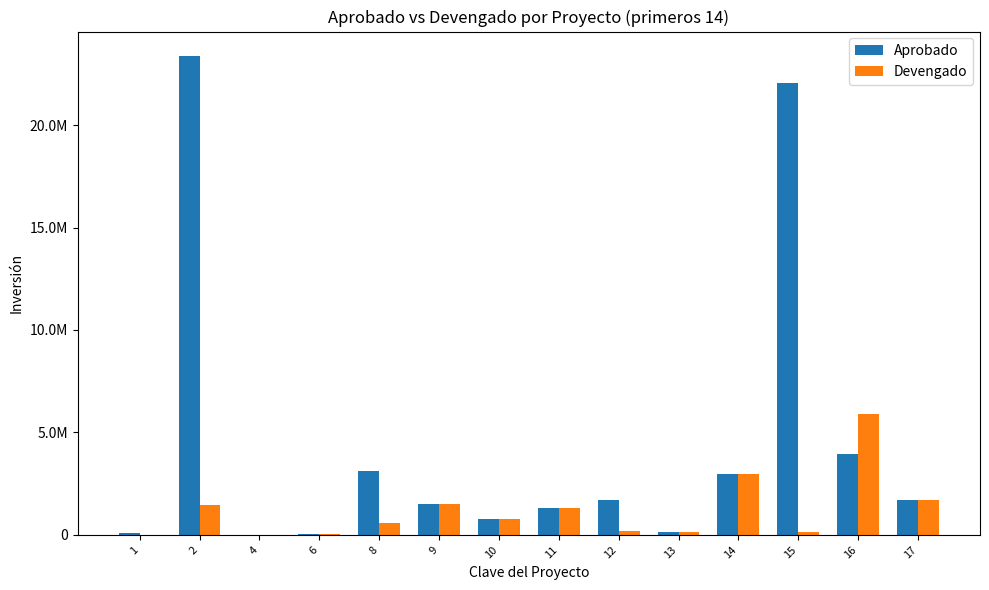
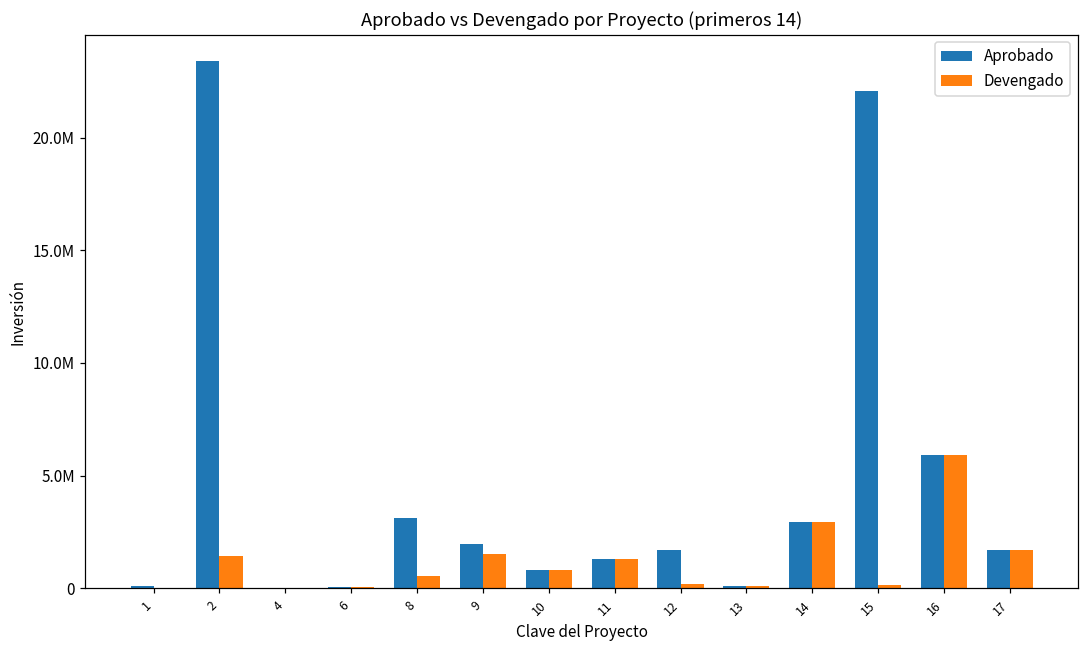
Aprobado, 9: 1500000 -> 2000000
Aprobado, 16: 3900000 -> 5900000
